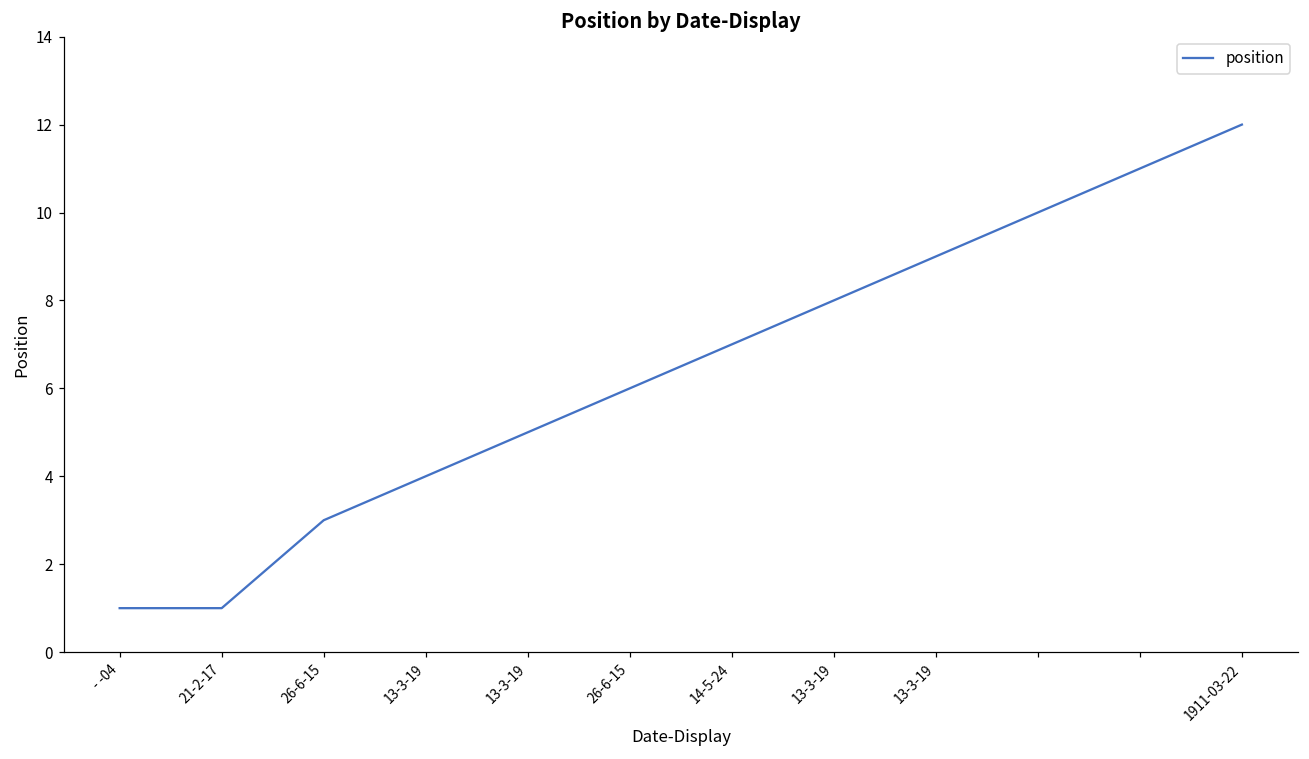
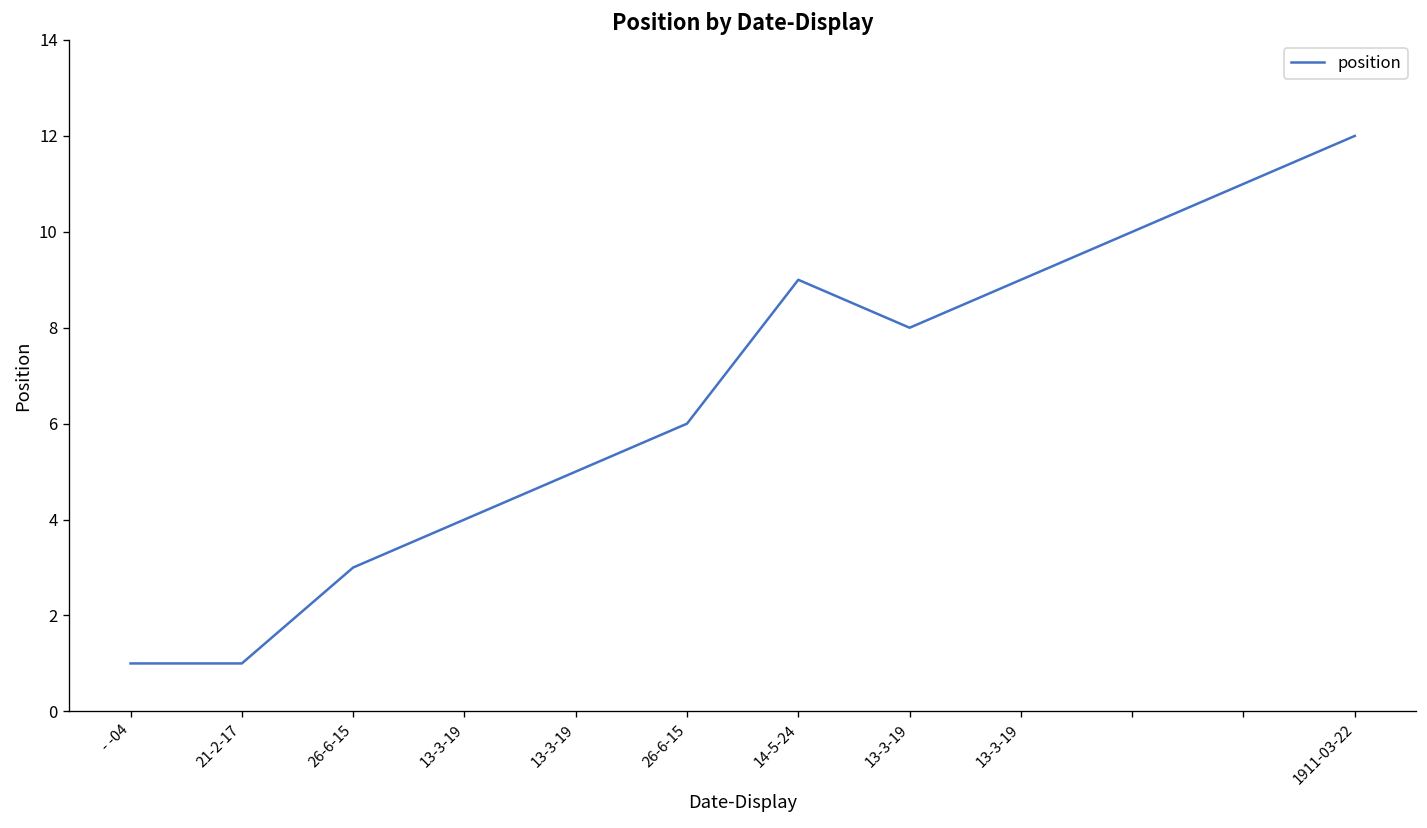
14-5-24: 7 -> 9
